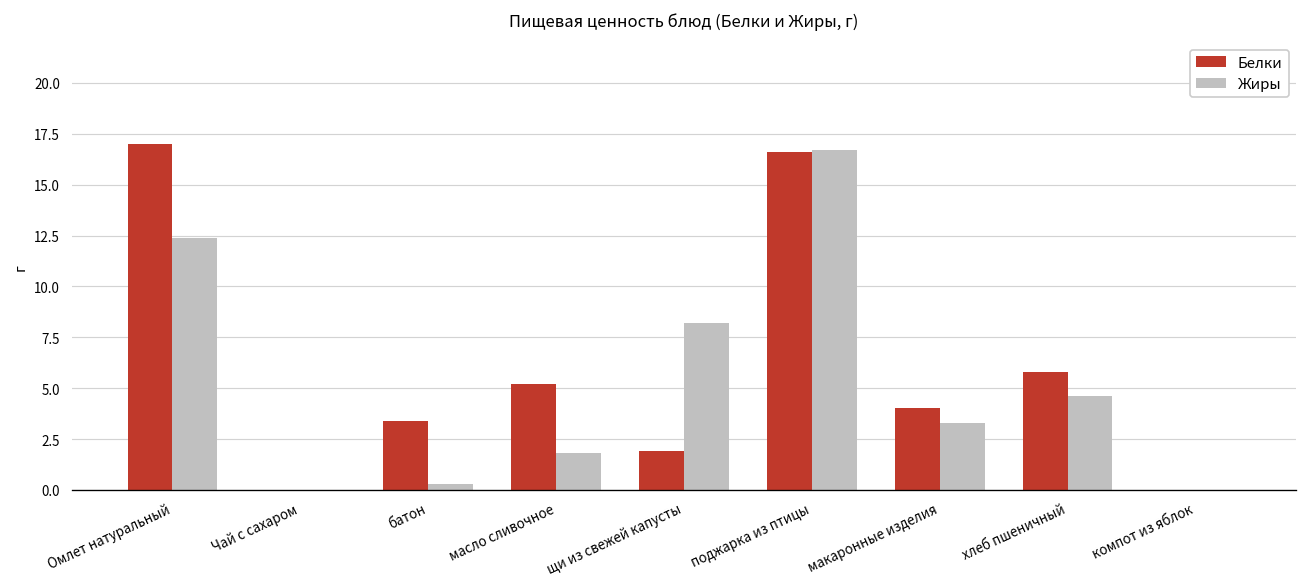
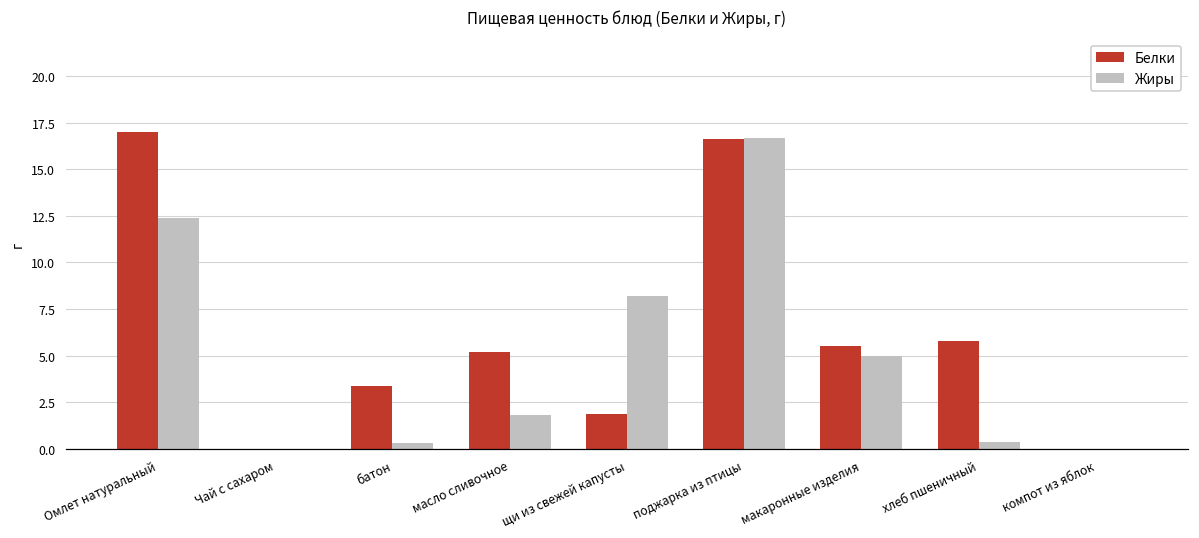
Белки, макаронные изделия: 4.0 -> 5.5
Жиры, макаронные изделия: 3.3 -> 5.0
Жиры, хлеб пшеничный: 4.6 -> 0.4
